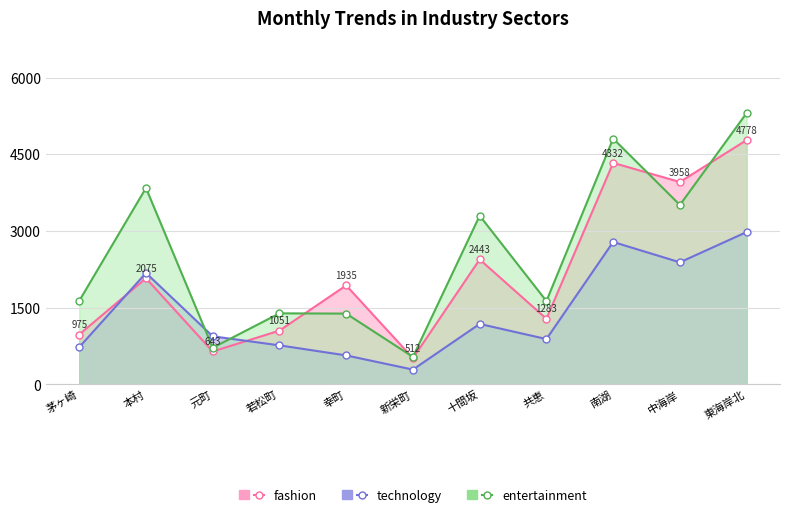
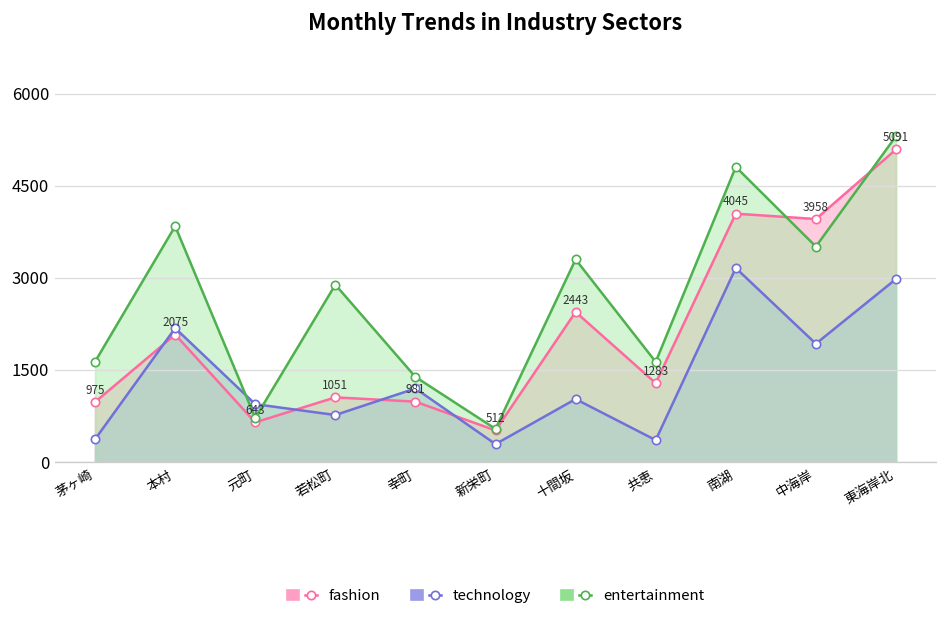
technology, 茅ヶ崎: 700 -> 400
entertainment, 若松町: 1400 -> 2900
fashion, 幸町: 1935 -> 981
technology, 幸町: 600 -> 1200
technology, 十間坂: 1200 -> 1000
technology, 共恵: 900 -> 400
fashion, 南湖: 4332 -> 4045
technology, 南湖: 2800 -> 3200
technology, 中海岸: 2400 -> 1900
fashion, 東海岸北: 4778 -> 5091
